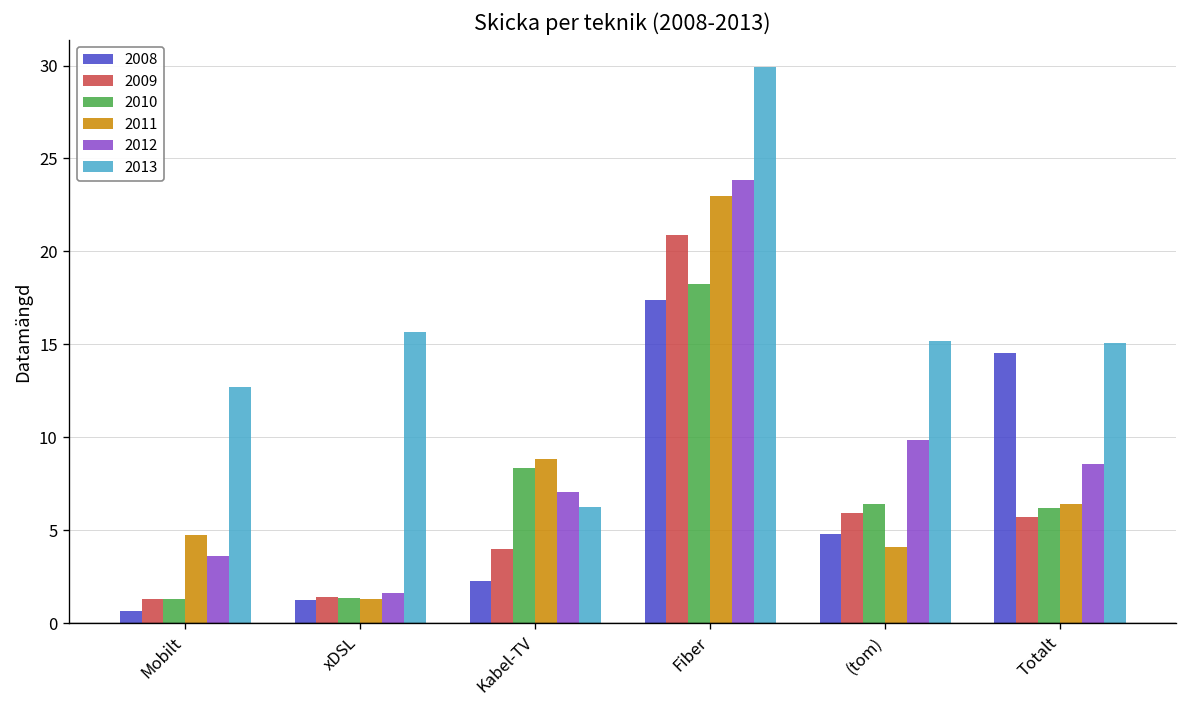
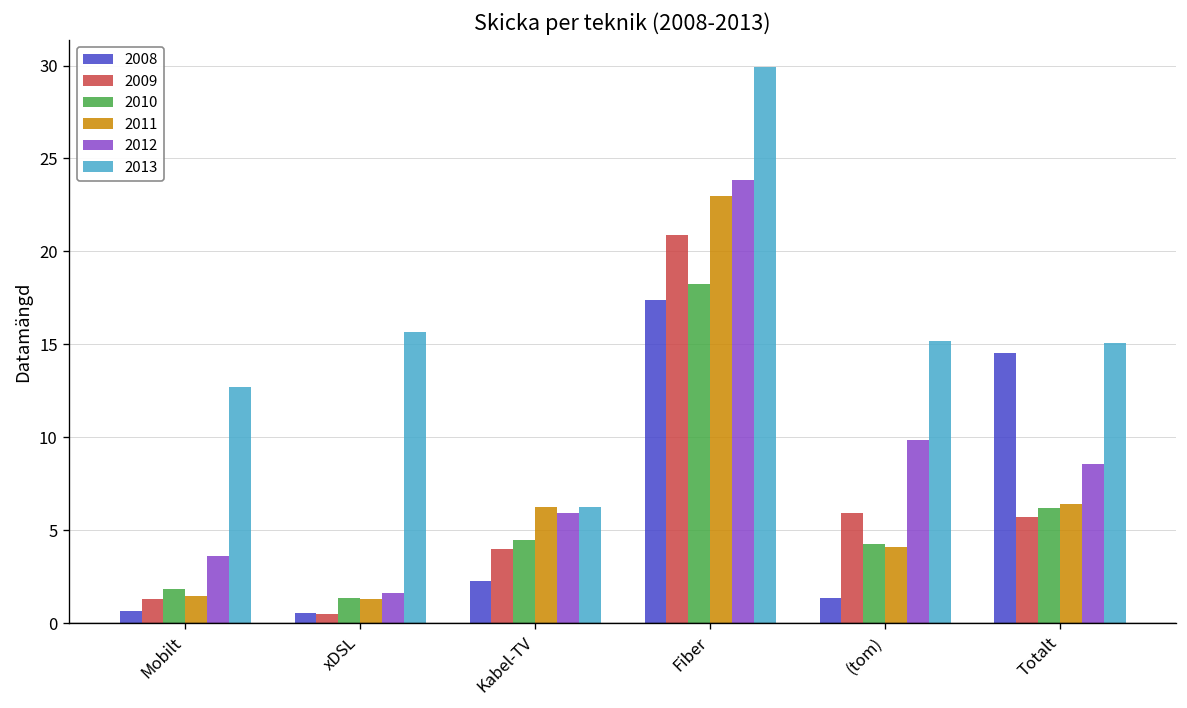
2010, Mobilt: 1.3 -> 1.8
2011, Mobilt: 4.8 -> 1.5
2008, xDSL: 1.2 -> 0.5
2009, xDSL: 1.4 -> 0.5
2010, Kabel-TV: 8.3 -> 4.5
2011, Kabel-TV: 8.9 -> 6.2
2012, Kabel-TV: 7.1 -> 5.9
2008, (tom): 4.8 -> 1.4
2010, (tom): 6.4 -> 4.3
